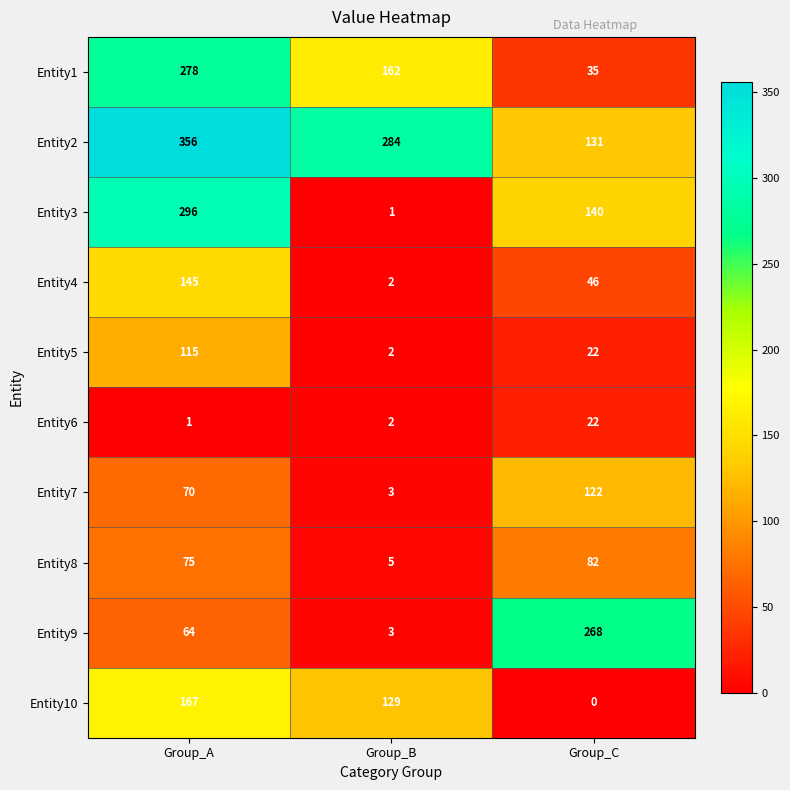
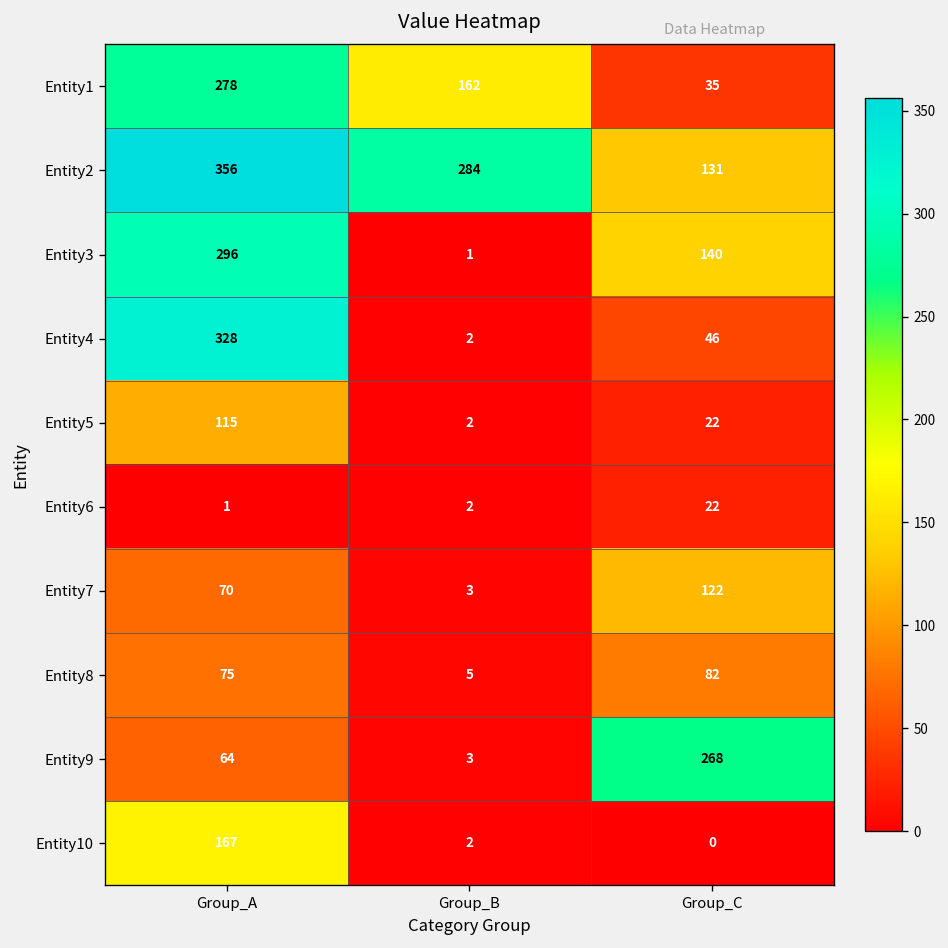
Entity4, Group_A: 145 -> 328
Entity10, Group_B: 129 -> 2
